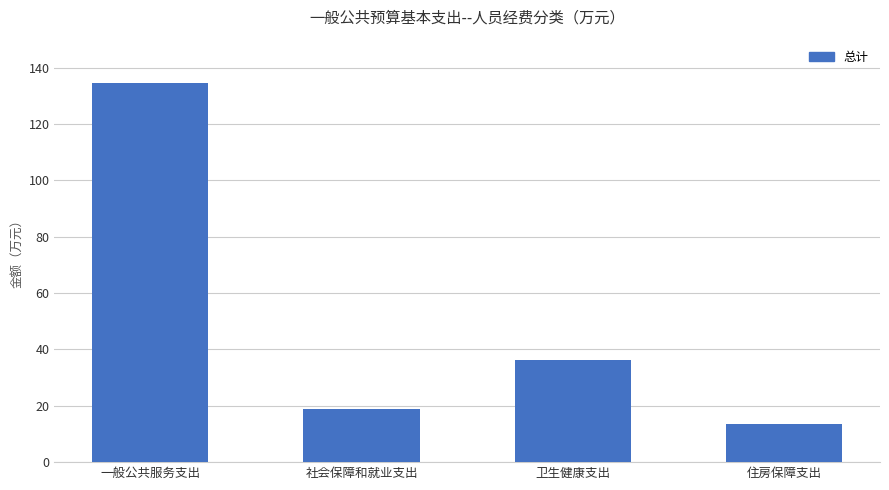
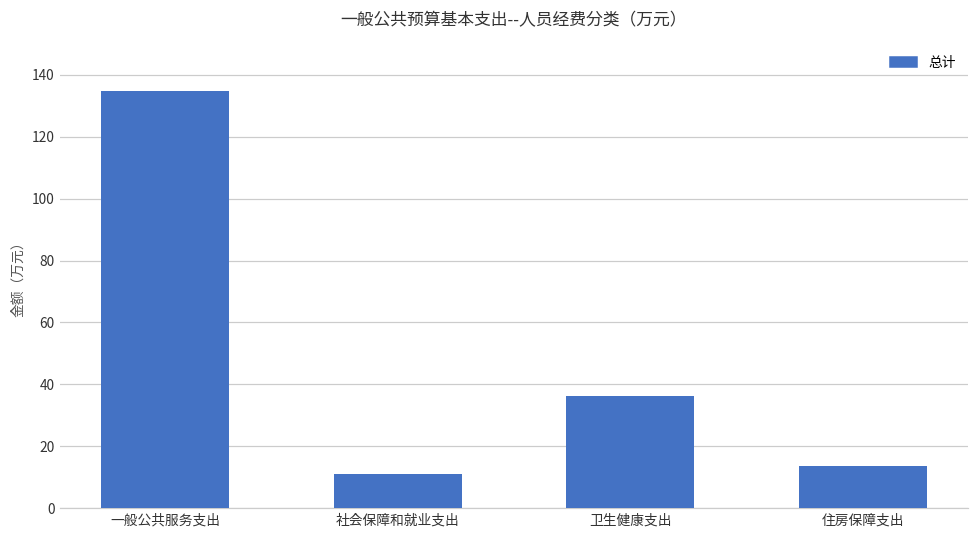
社会保障和就业支出: 19 -> 11
